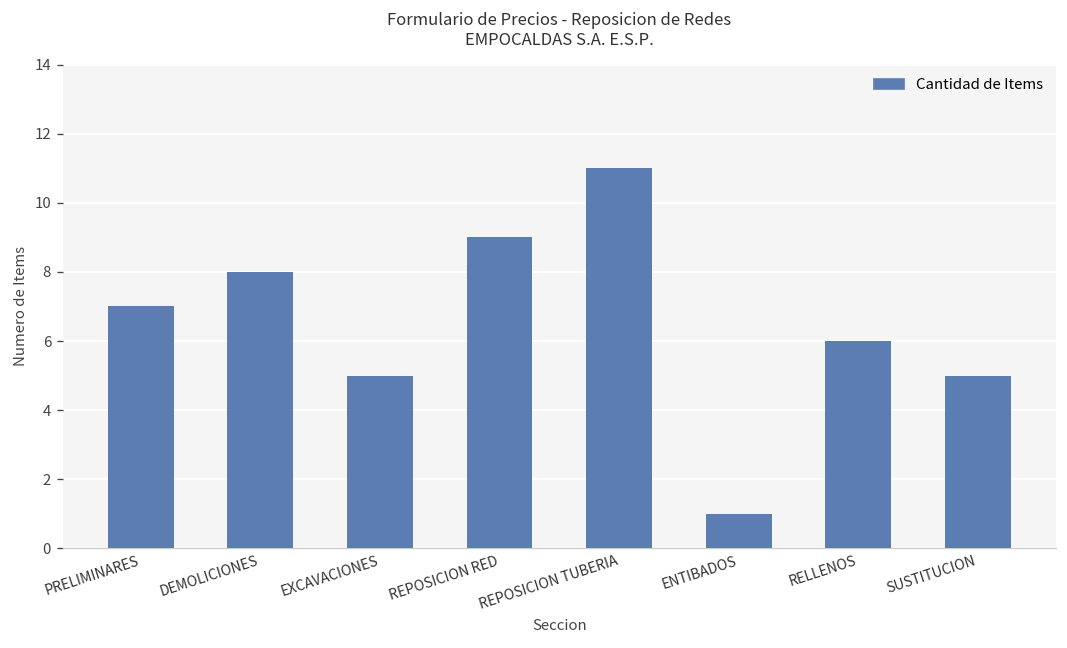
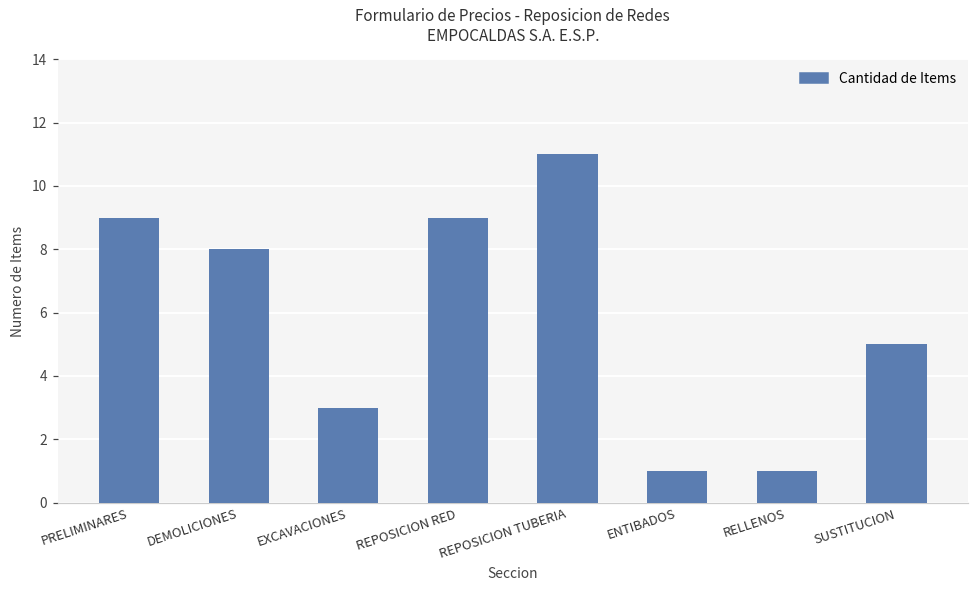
PRELIMINARES: 7 -> 9
EXCAVACIONES: 5 -> 3
RELLENOS: 6 -> 1
